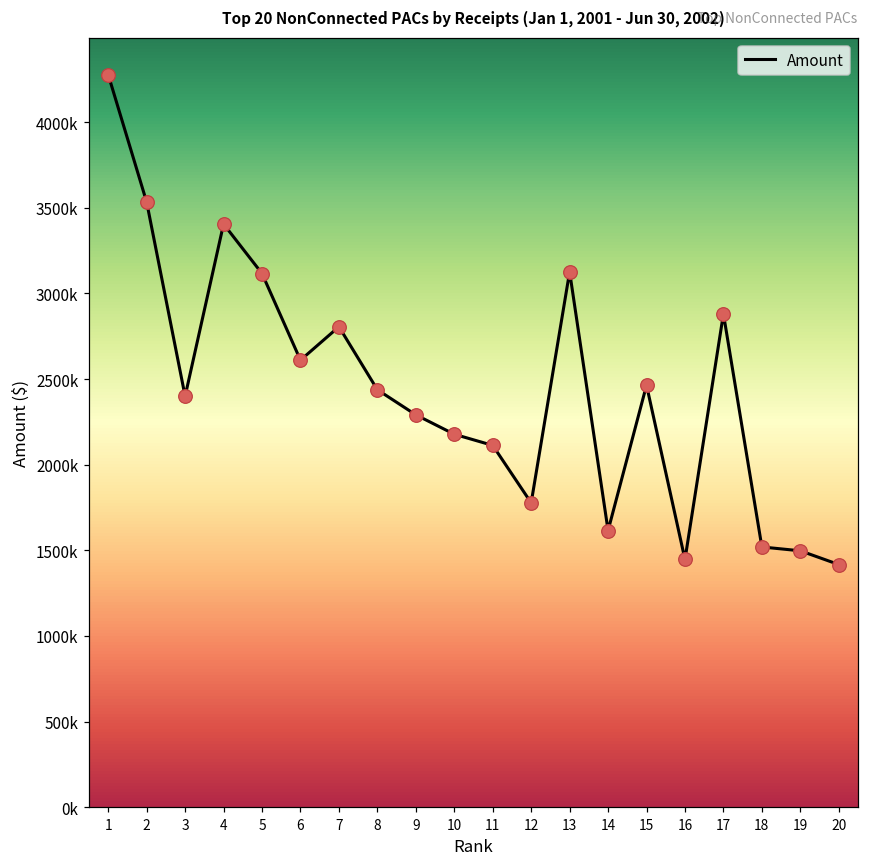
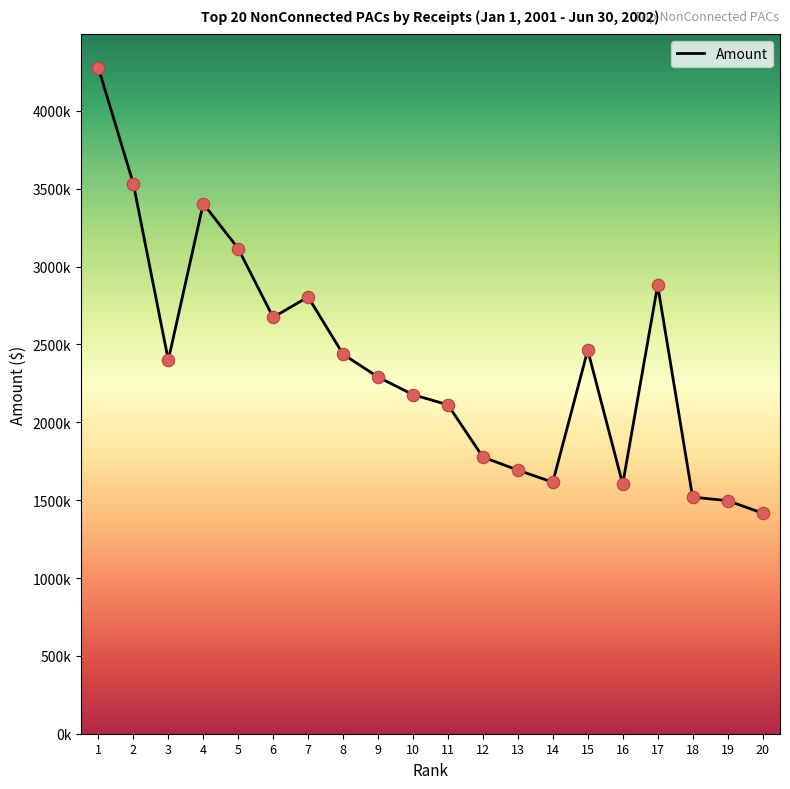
6: 2610000 -> 2670000
13: 3130000 -> 1690000
16: 1450000 -> 1600000
